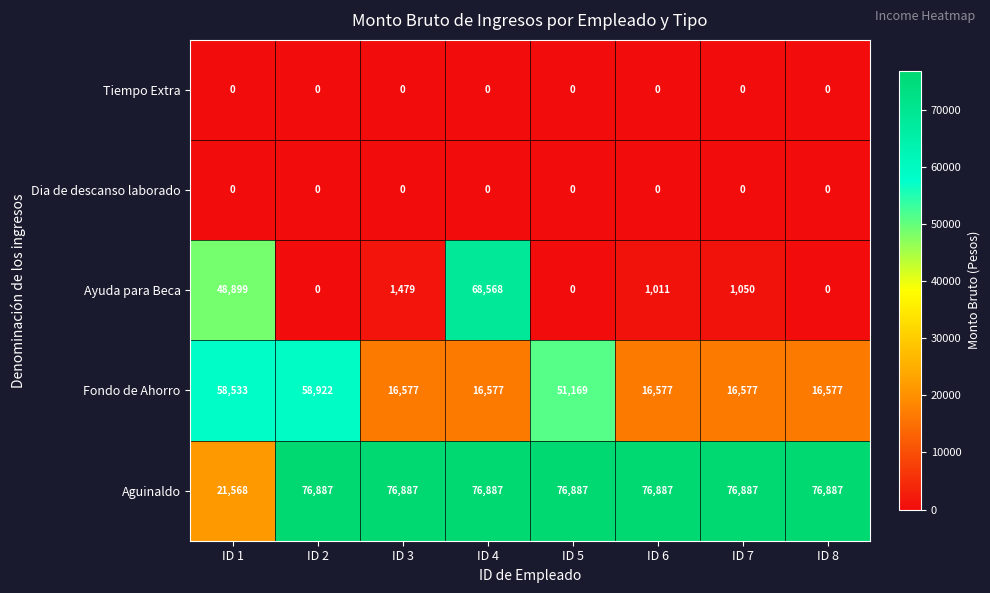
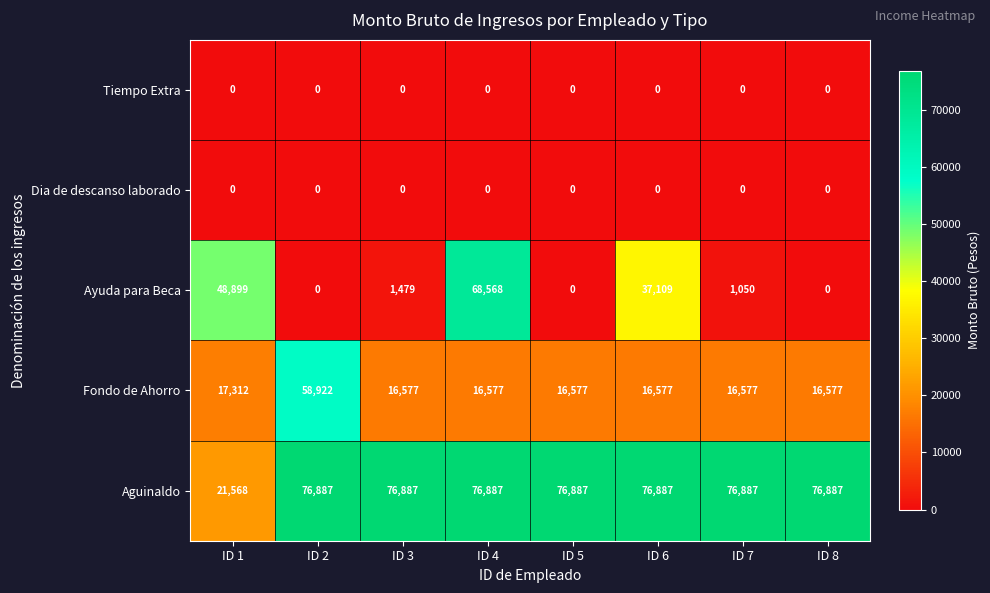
Ayuda para Beca, ID 6: 1,011 -> 37,109
Fondo de Ahorro, ID 1: 58,533 -> 17,312
Fondo de Ahorro, ID 5: 51,169 -> 16,577
